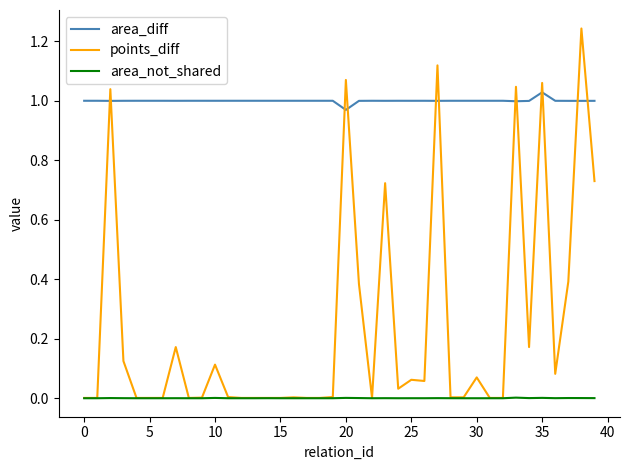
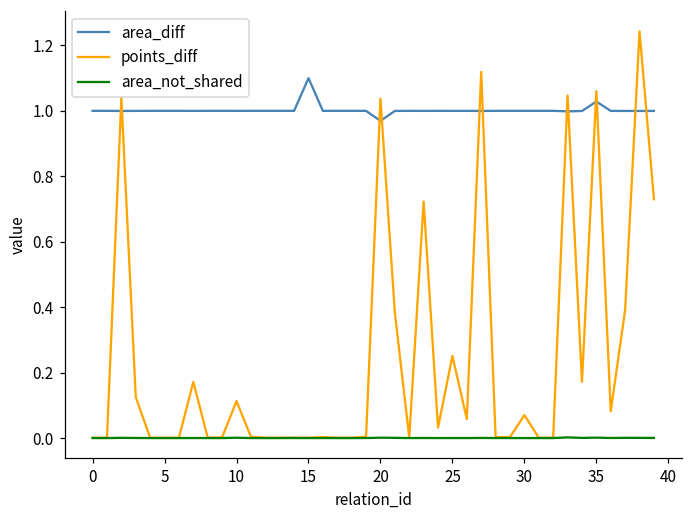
area_diff, 15: 1.0 -> 1.1
points_diff, 20: 1.07 -> 1.04
points_diff, 25: 0.06 -> 0.25
